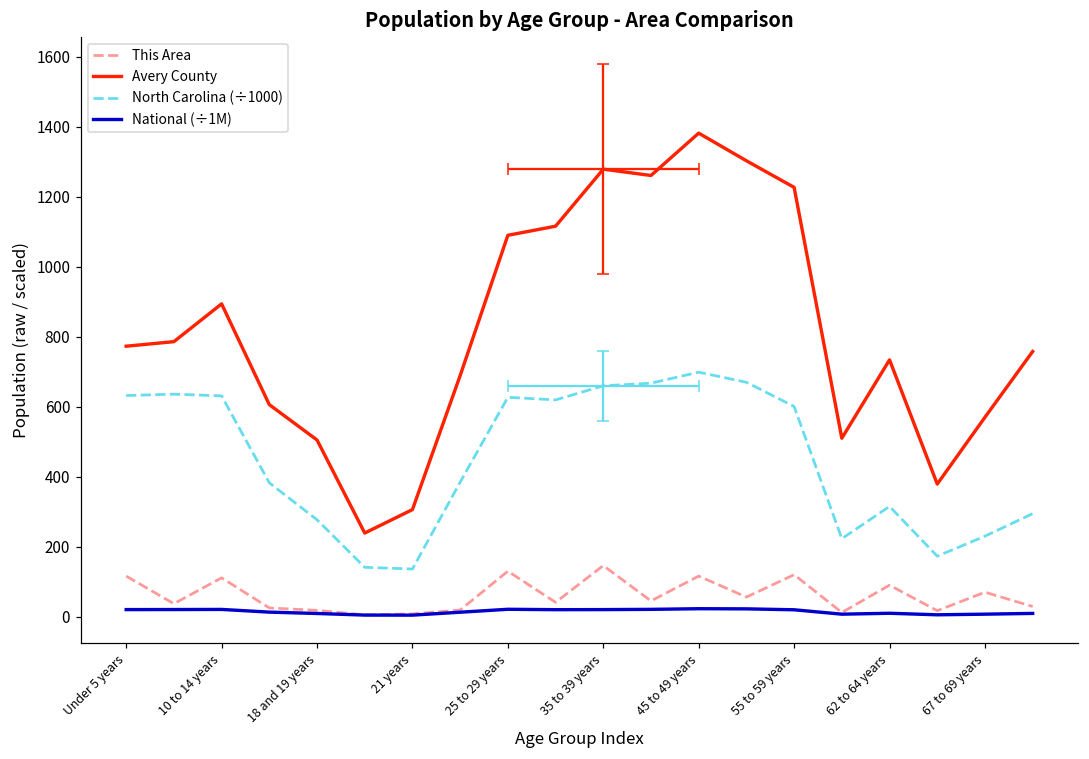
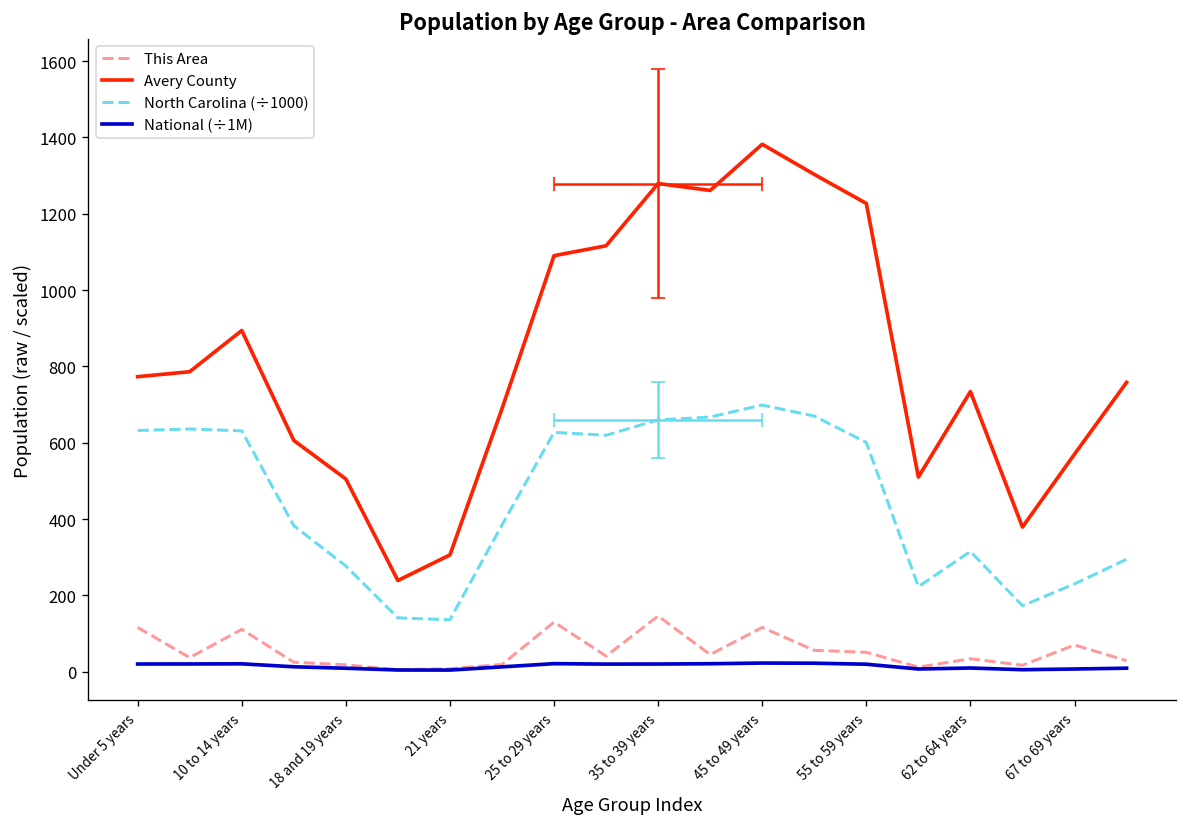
This Area, 55 to 59 years: 120 -> 50
This Area, 62 to 64 years: 90 -> 30
